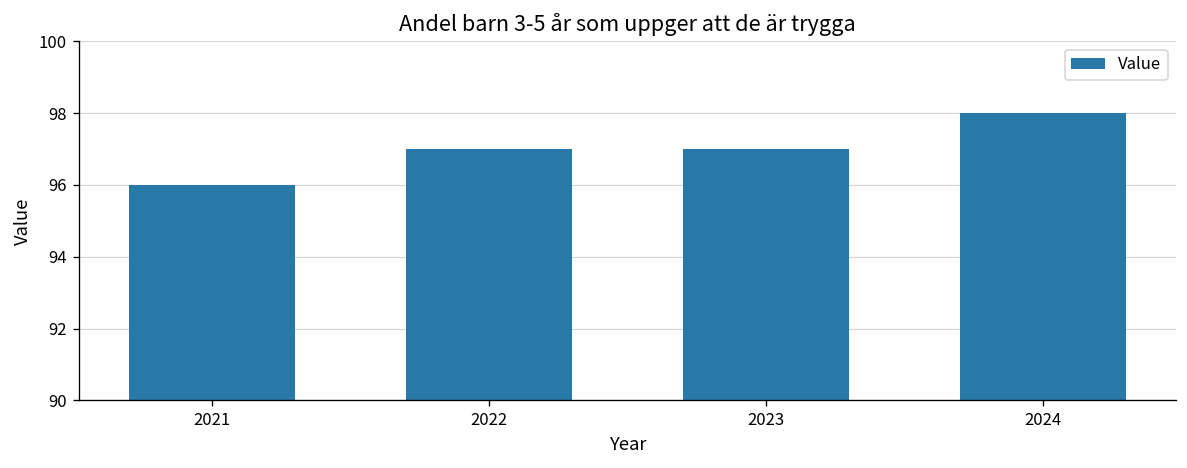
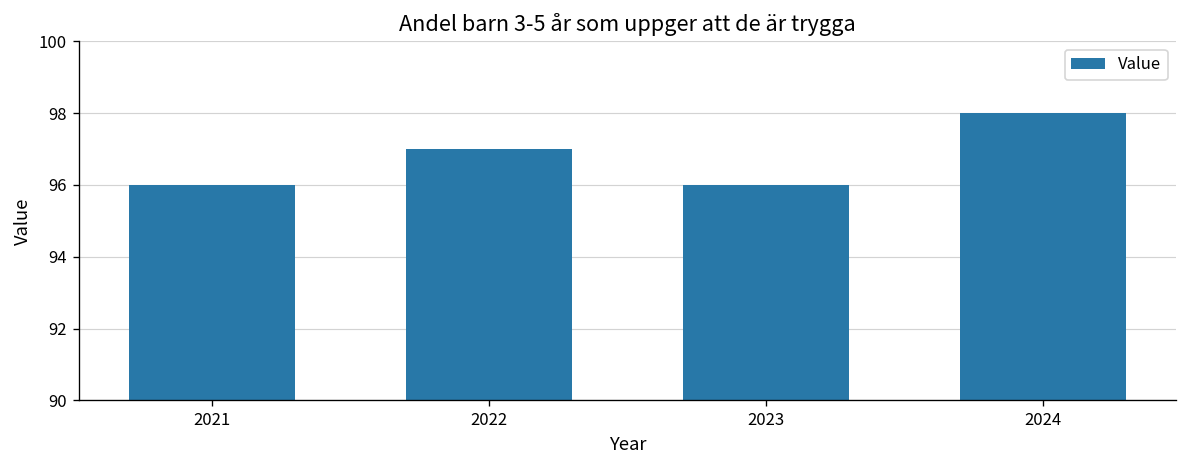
2023: 97 -> 96
